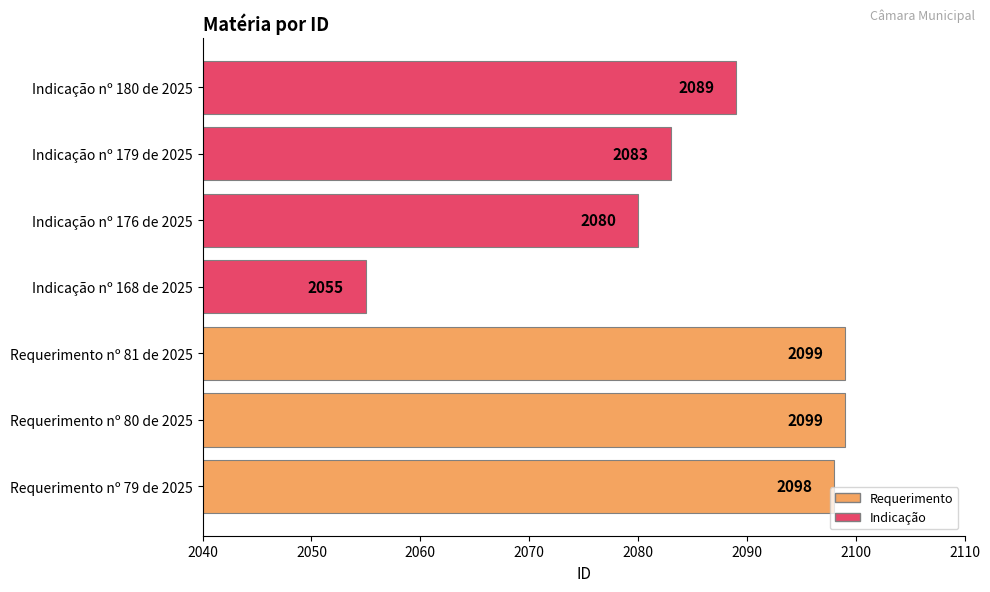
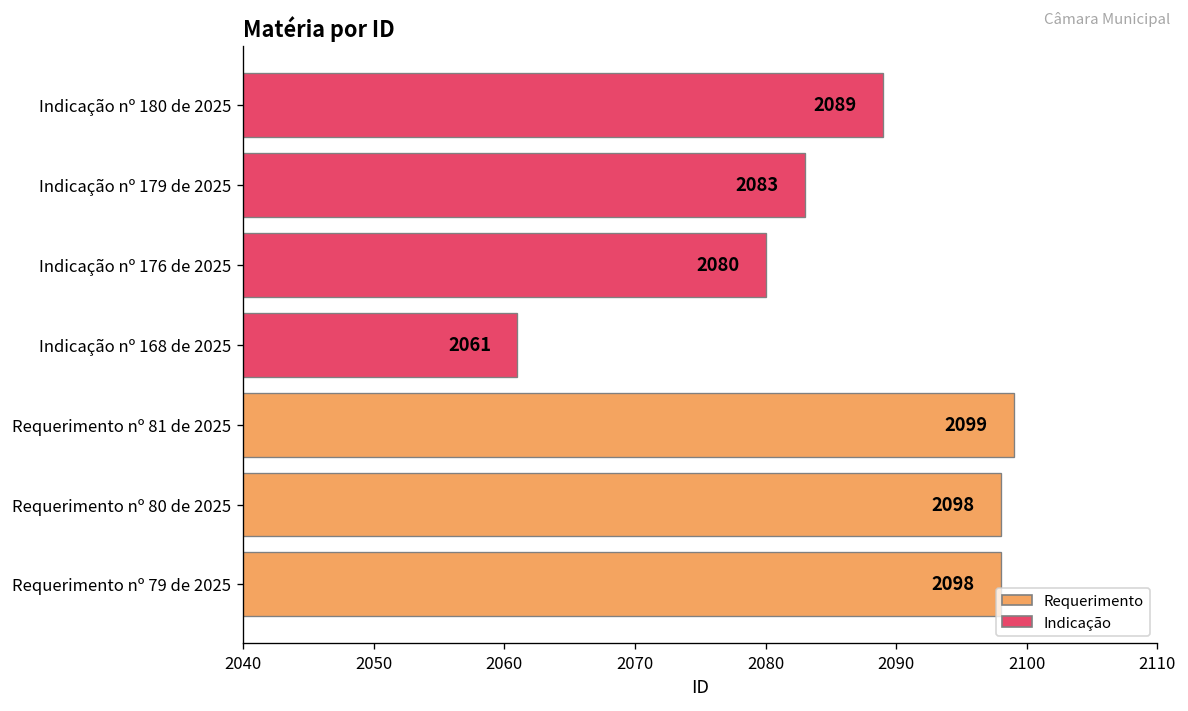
Indicação nº 168 de 2025: 2055 -> 2061
Requerimento nº 80 de 2025: 2099 -> 2098
